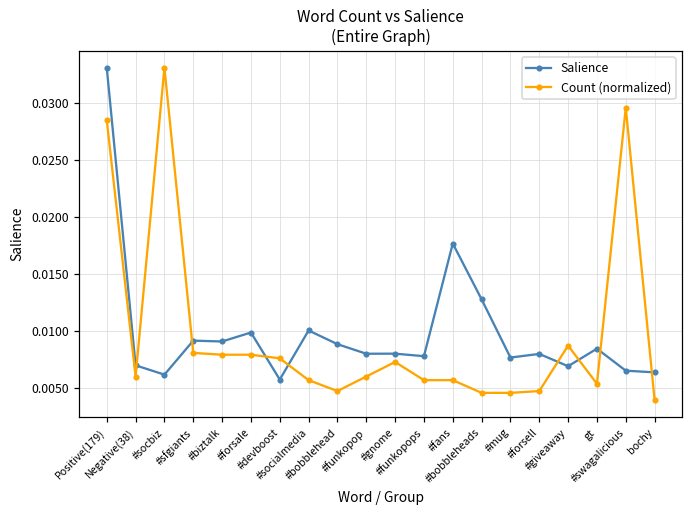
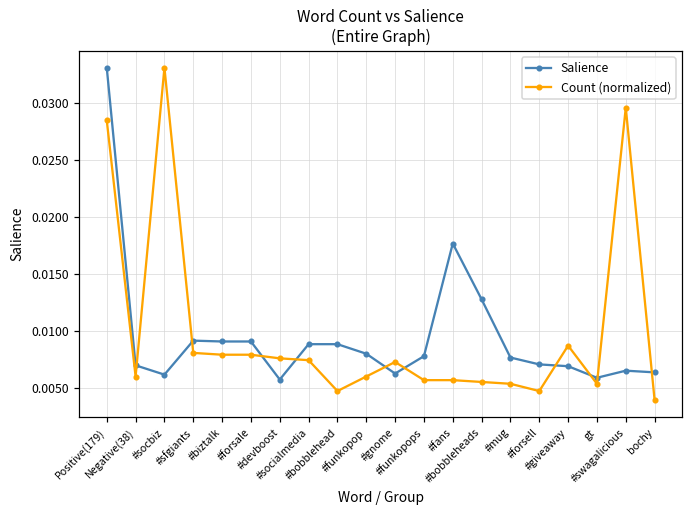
Salience, #forsale: 0.0099 -> 0.0091
Salience, #socialmedia: 0.0101 -> 0.0089
Count (normalized), #socialmedia: 0.0057 -> 0.0075
Salience, #gnome: 0.0080 -> 0.0063
Count (normalized), #bobbleheads: 0.0046 -> 0.0056
Count (normalized), #mug: 0.0046 -> 0.0054
Salience, #forsell: 0.0080 -> 0.0071
Salience, gt: 0.0085 -> 0.0059
